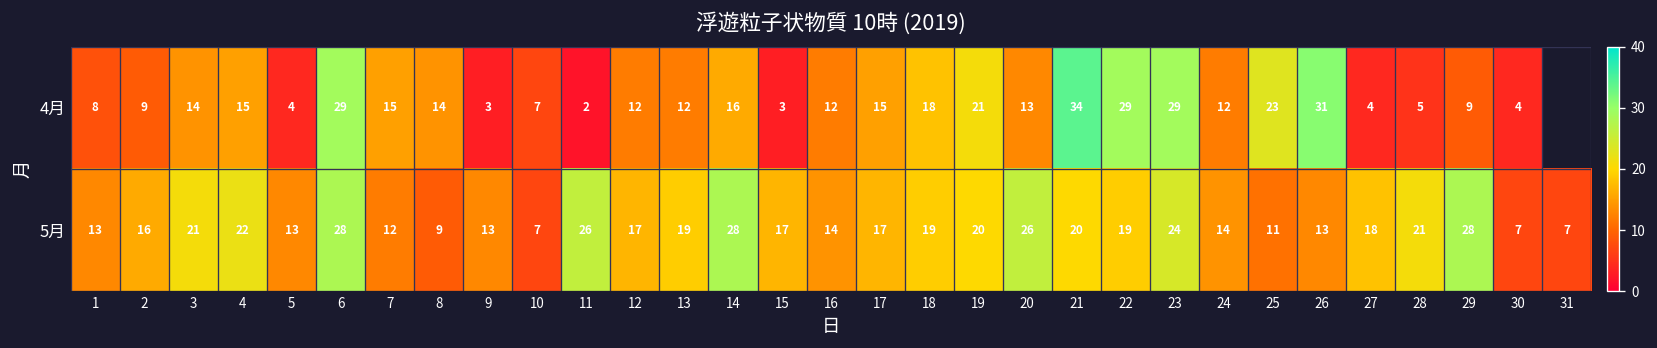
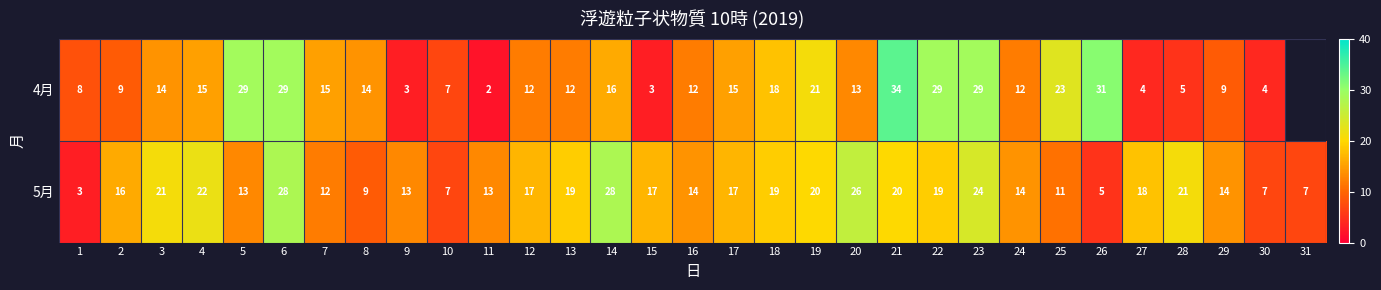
4月, 5: 4 -> 29
5月, 1: 13 -> 3
5月, 11: 26 -> 13
5月, 26: 13 -> 5
5月, 29: 28 -> 14
